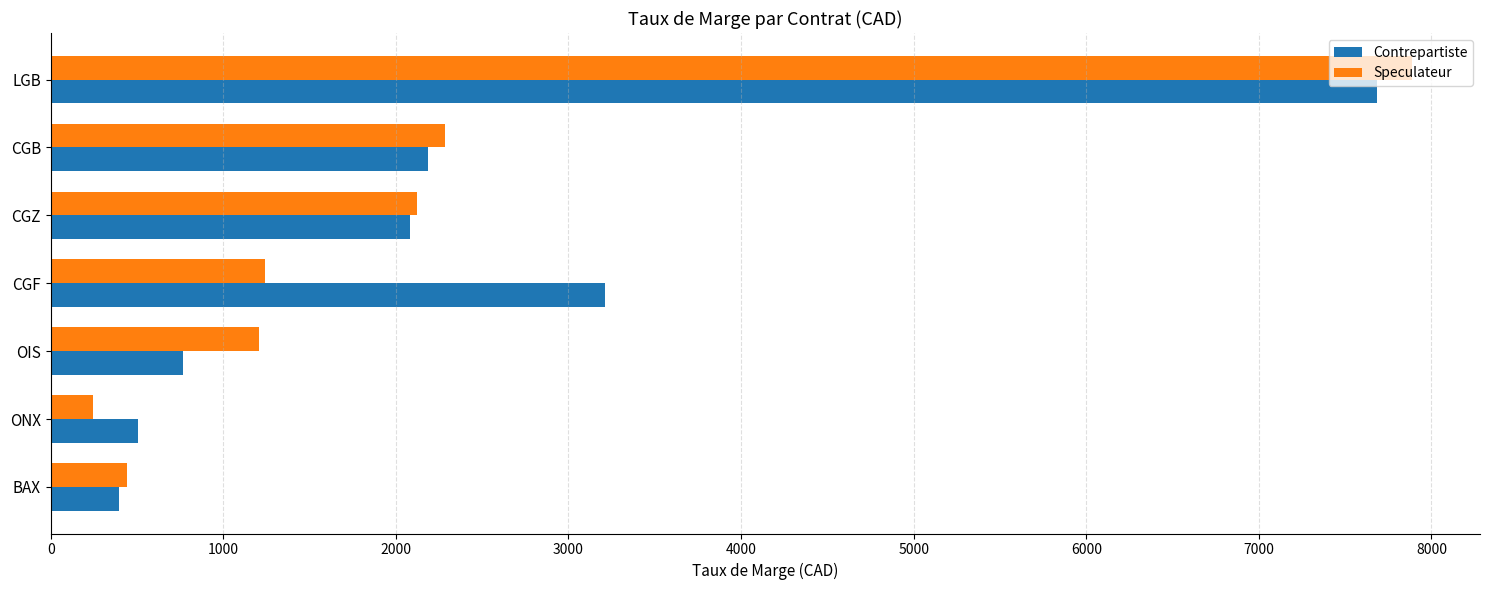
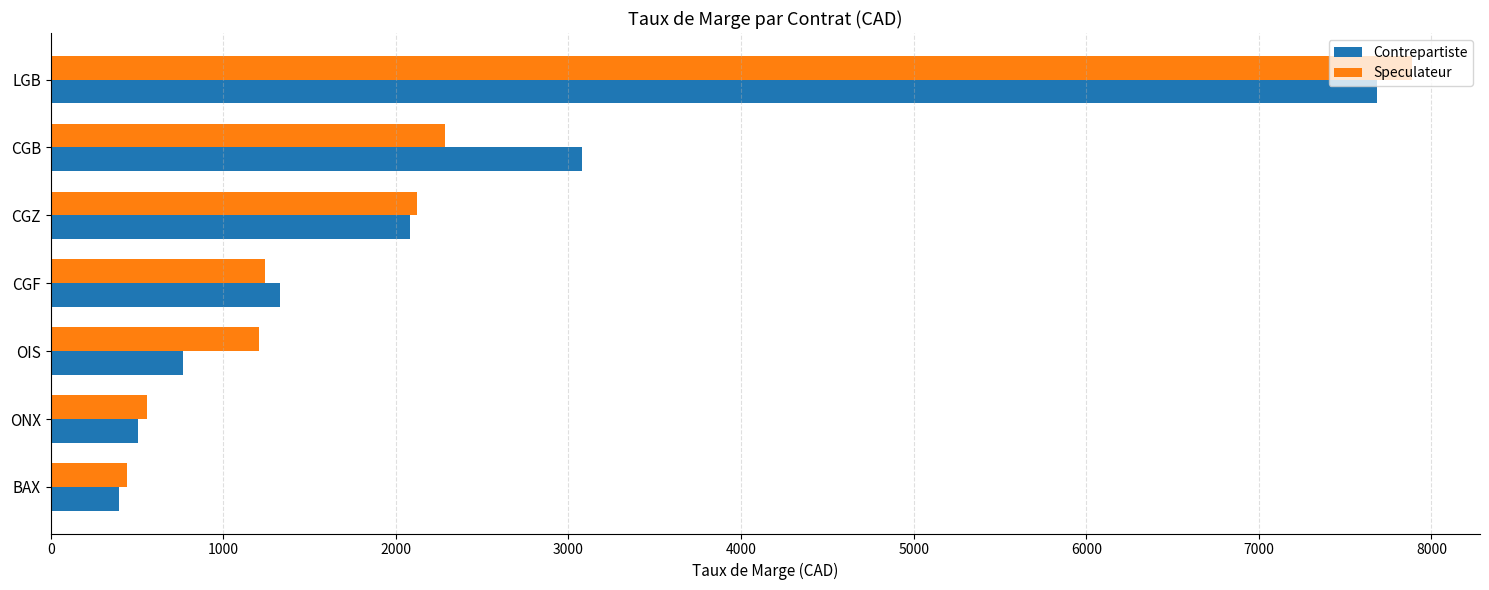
Contrepartiste, CGB: 2180 -> 3080
Contrepartiste, CGF: 3210 -> 1330
Speculateur, ONX: 240 -> 560
